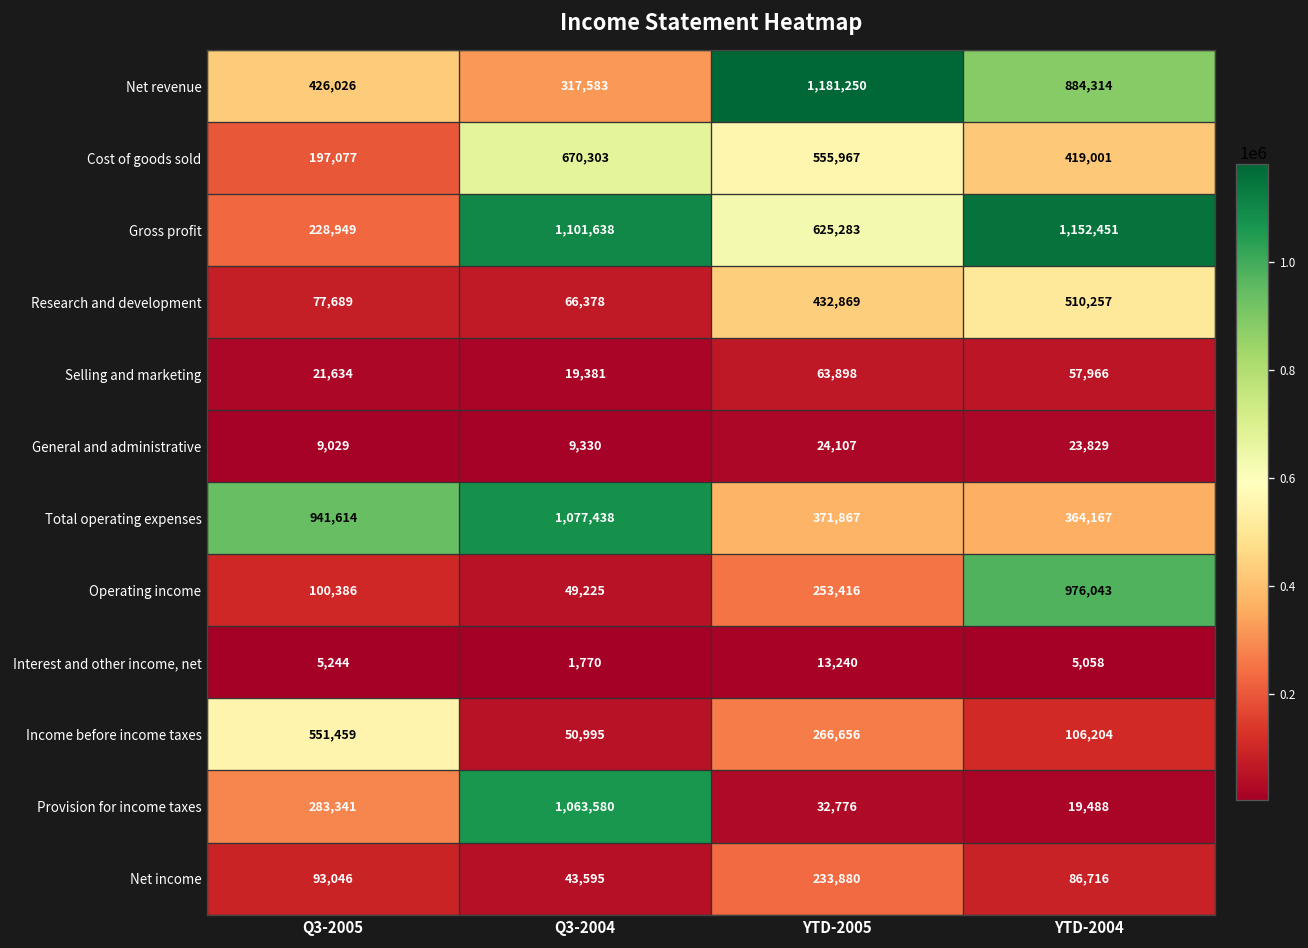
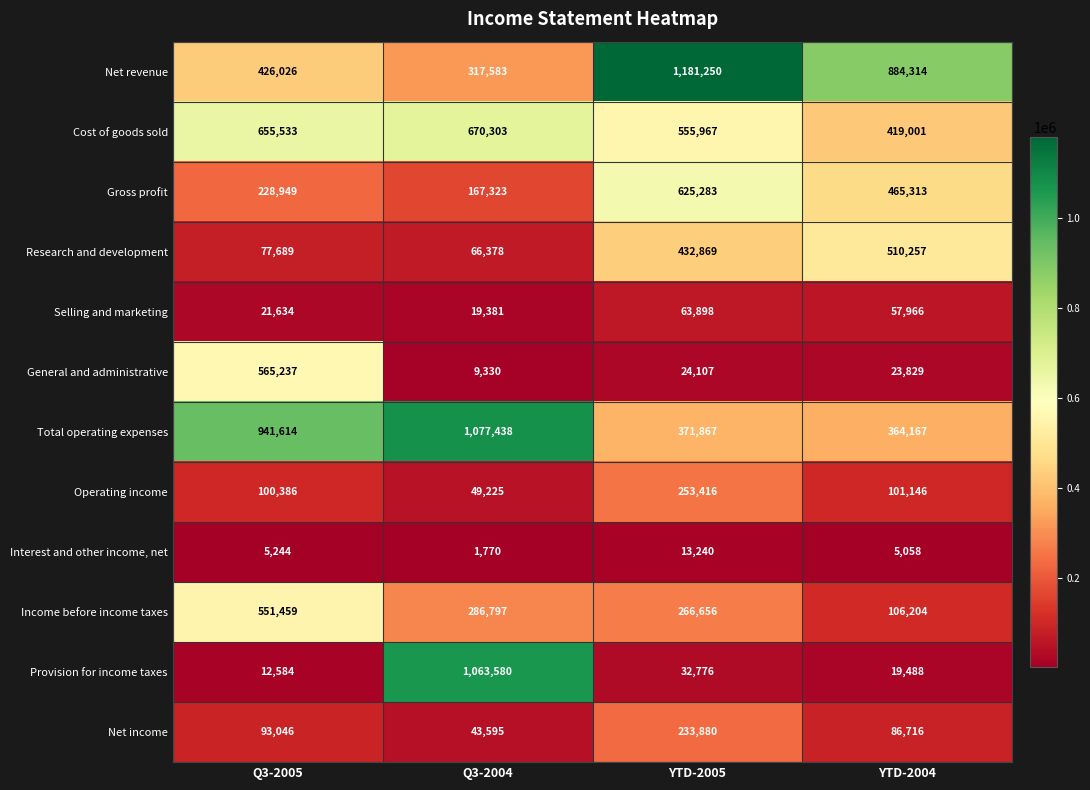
Cost of goods sold, Q3-2005: 197,077 -> 655,533
Gross profit, Q3-2004: 1,101,638 -> 167,323
Gross profit, YTD-2004: 1,152,451 -> 465,313
General and administrative, Q3-2005: 9,029 -> 565,237
Operating income, YTD-2004: 976,043 -> 101,146
Income before income taxes, Q3-2004: 50,995 -> 286,797
Provision for income taxes, Q3-2005: 283,341 -> 12,584
